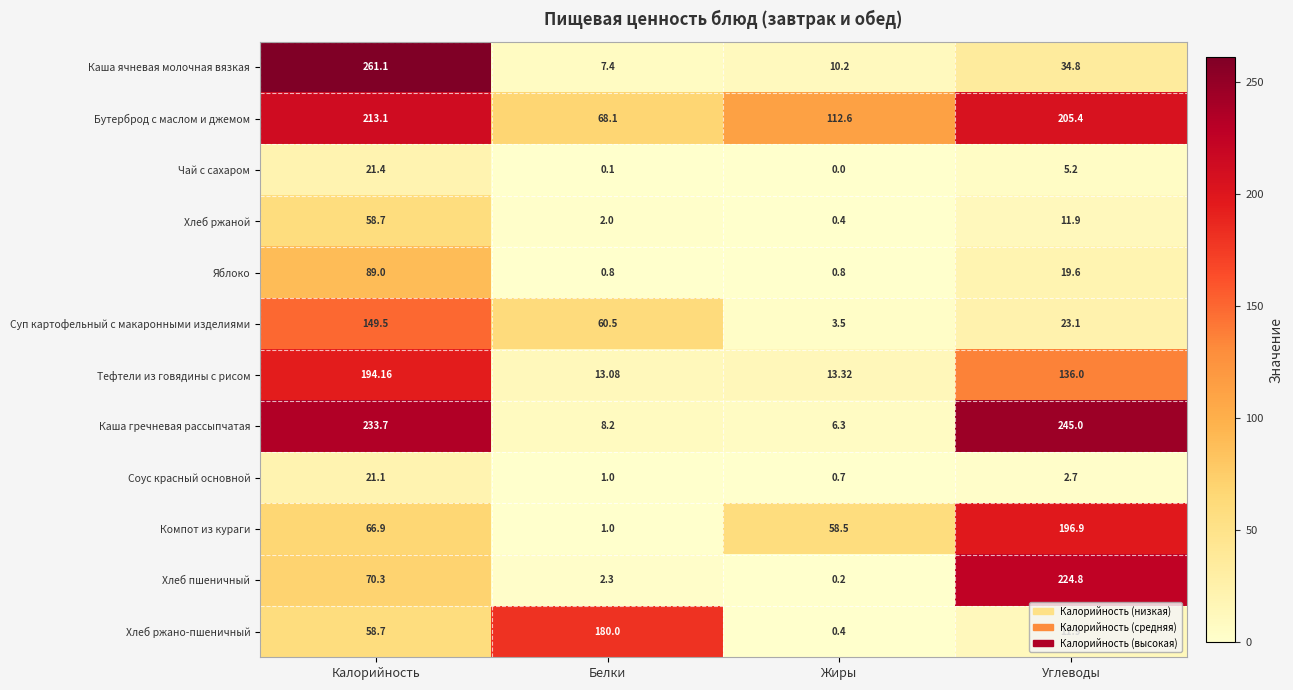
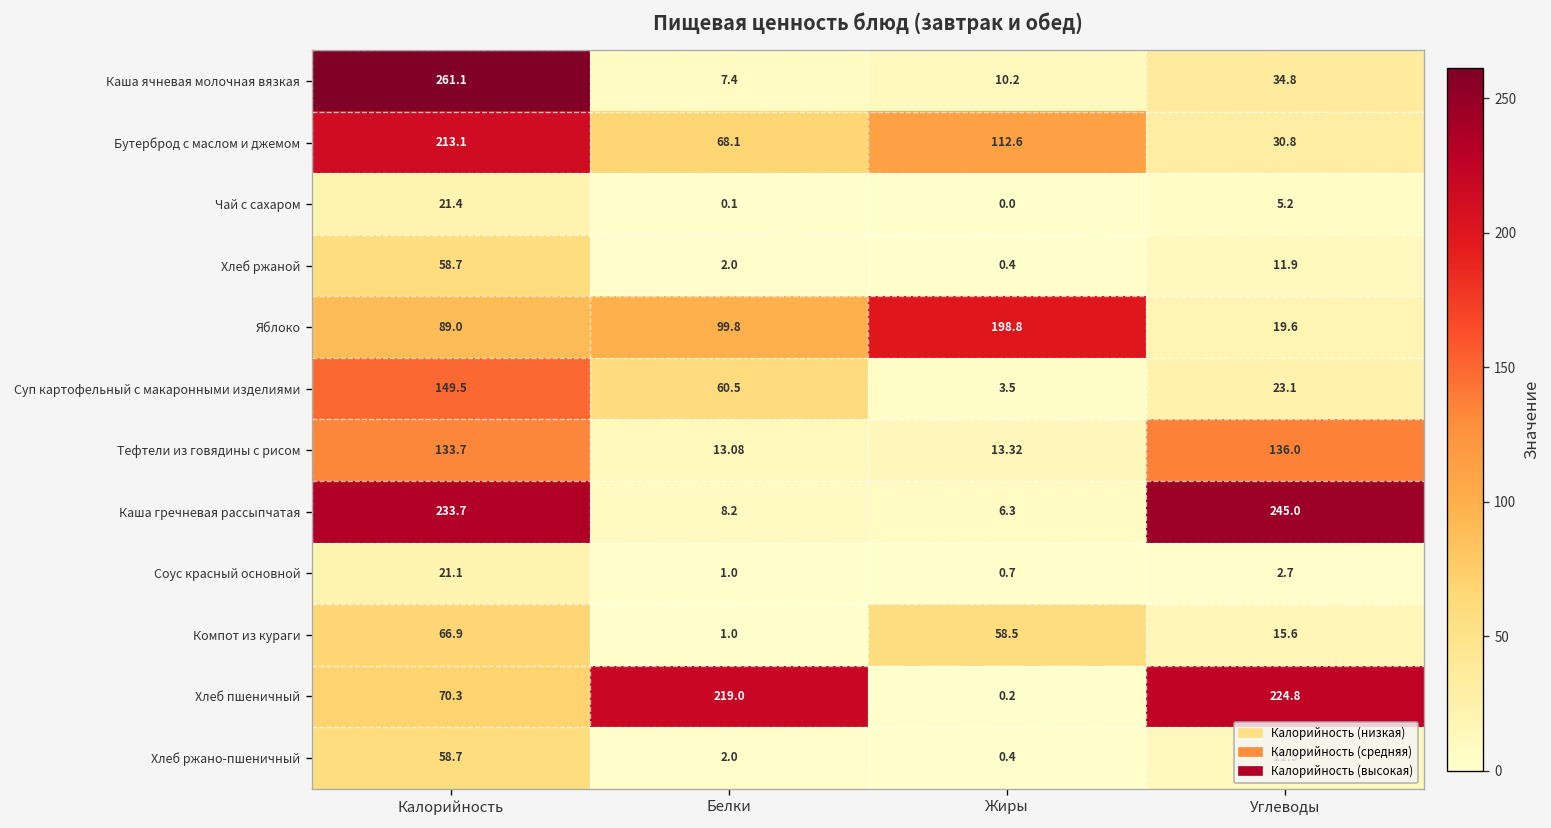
Бутерброд с маслом и джемом, Углеводы: 205.4 -> 30.8
Яблоко, Белки: 0.8 -> 99.8
Яблоко, Жиры: 0.8 -> 198.8
Тефтели из говядины с рисом, Калорийность: 194.16 -> 133.7
Компот из кураги, Углеводы: 196.9 -> 15.6
Хлеб пшеничный, Белки: 2.3 -> 219.0
Хлеб ржано-пшеничный, Белки: 180.0 -> 2.0
